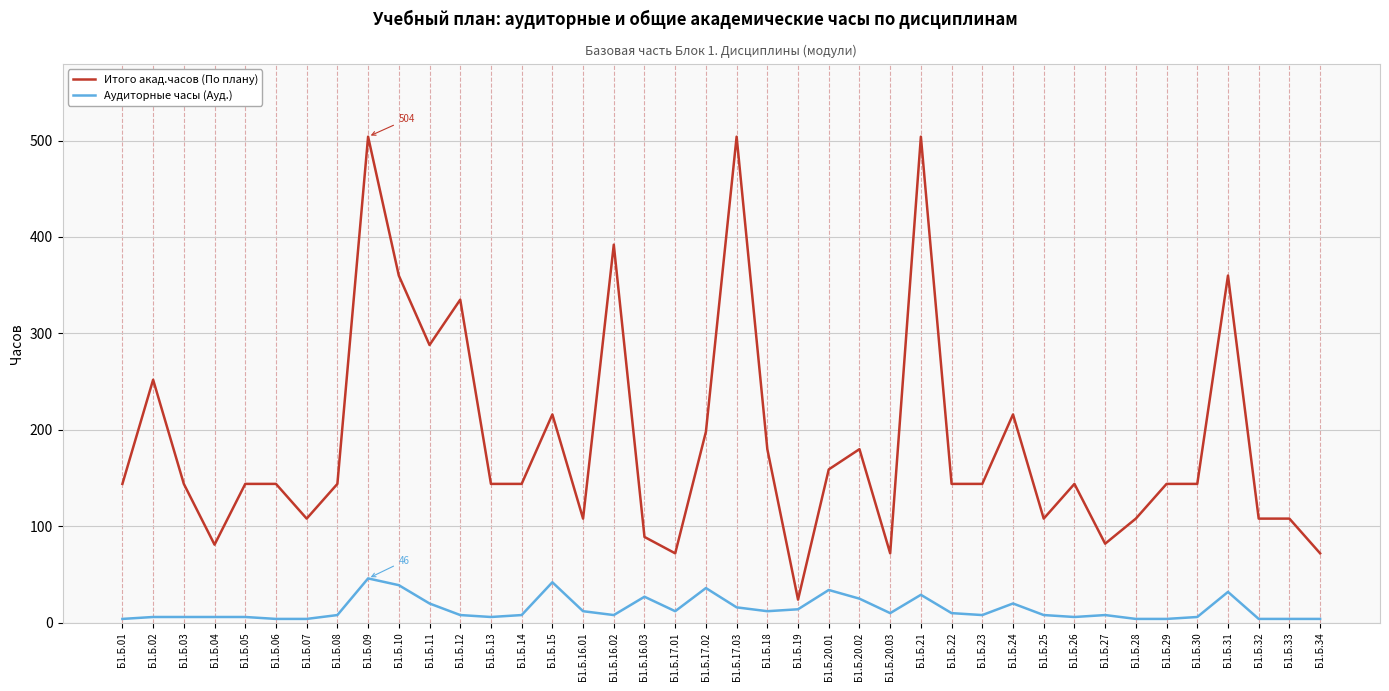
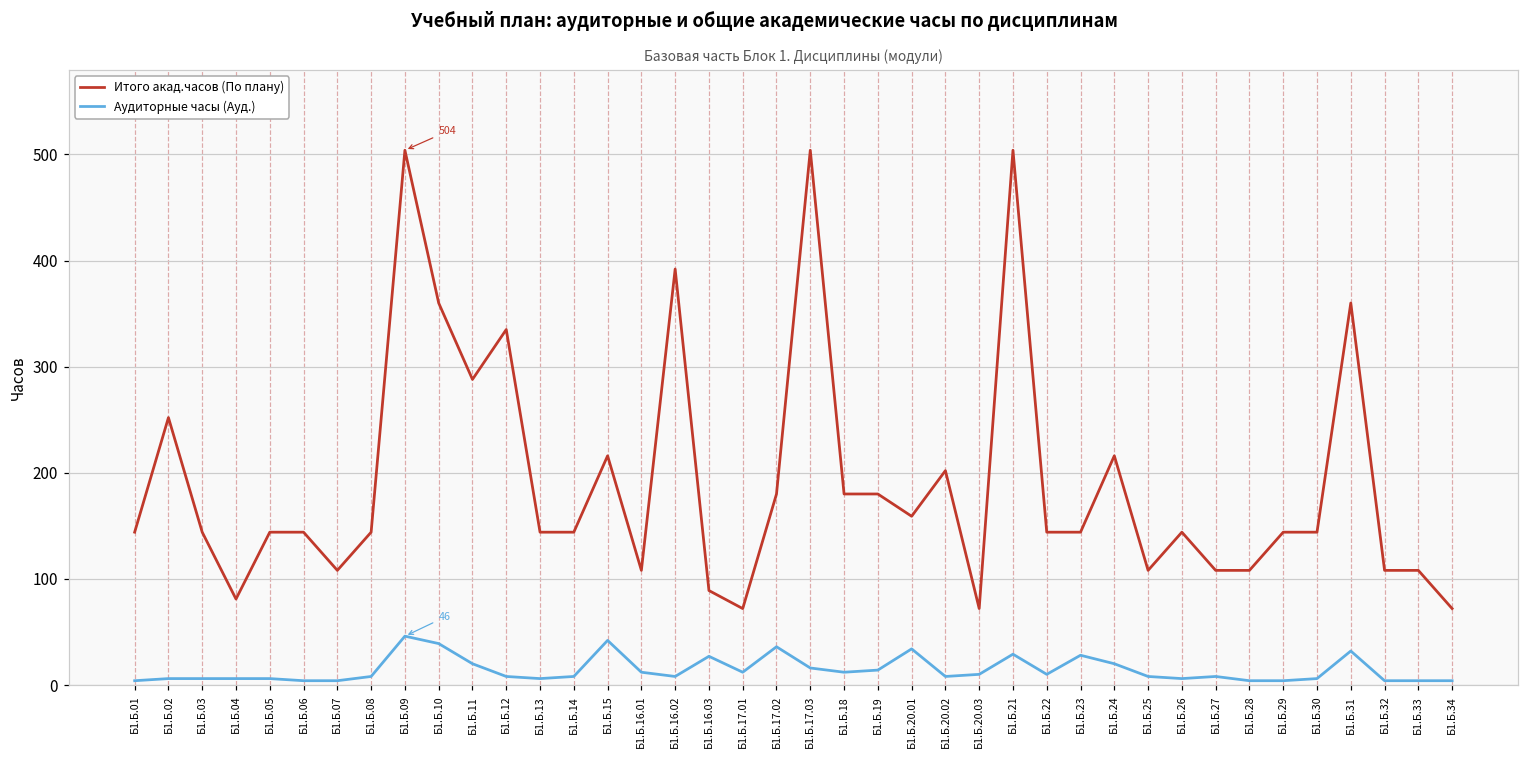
Итого акад.часов (По плану), Б1.Б.17.02: 200 -> 180
Итого акад.часов (По плану), Б1.Б.19: 20 -> 180
Итого акад.часов (По плану), Б1.Б.20.02: 180 -> 200
Аудиторные часы (Ауд.), Б1.Б.20.02: 30 -> 10
Аудиторные часы (Ауд.), Б1.Б.23: 10 -> 30
Итого акад.часов (По плану), Б1.Б.27: 80 -> 110
